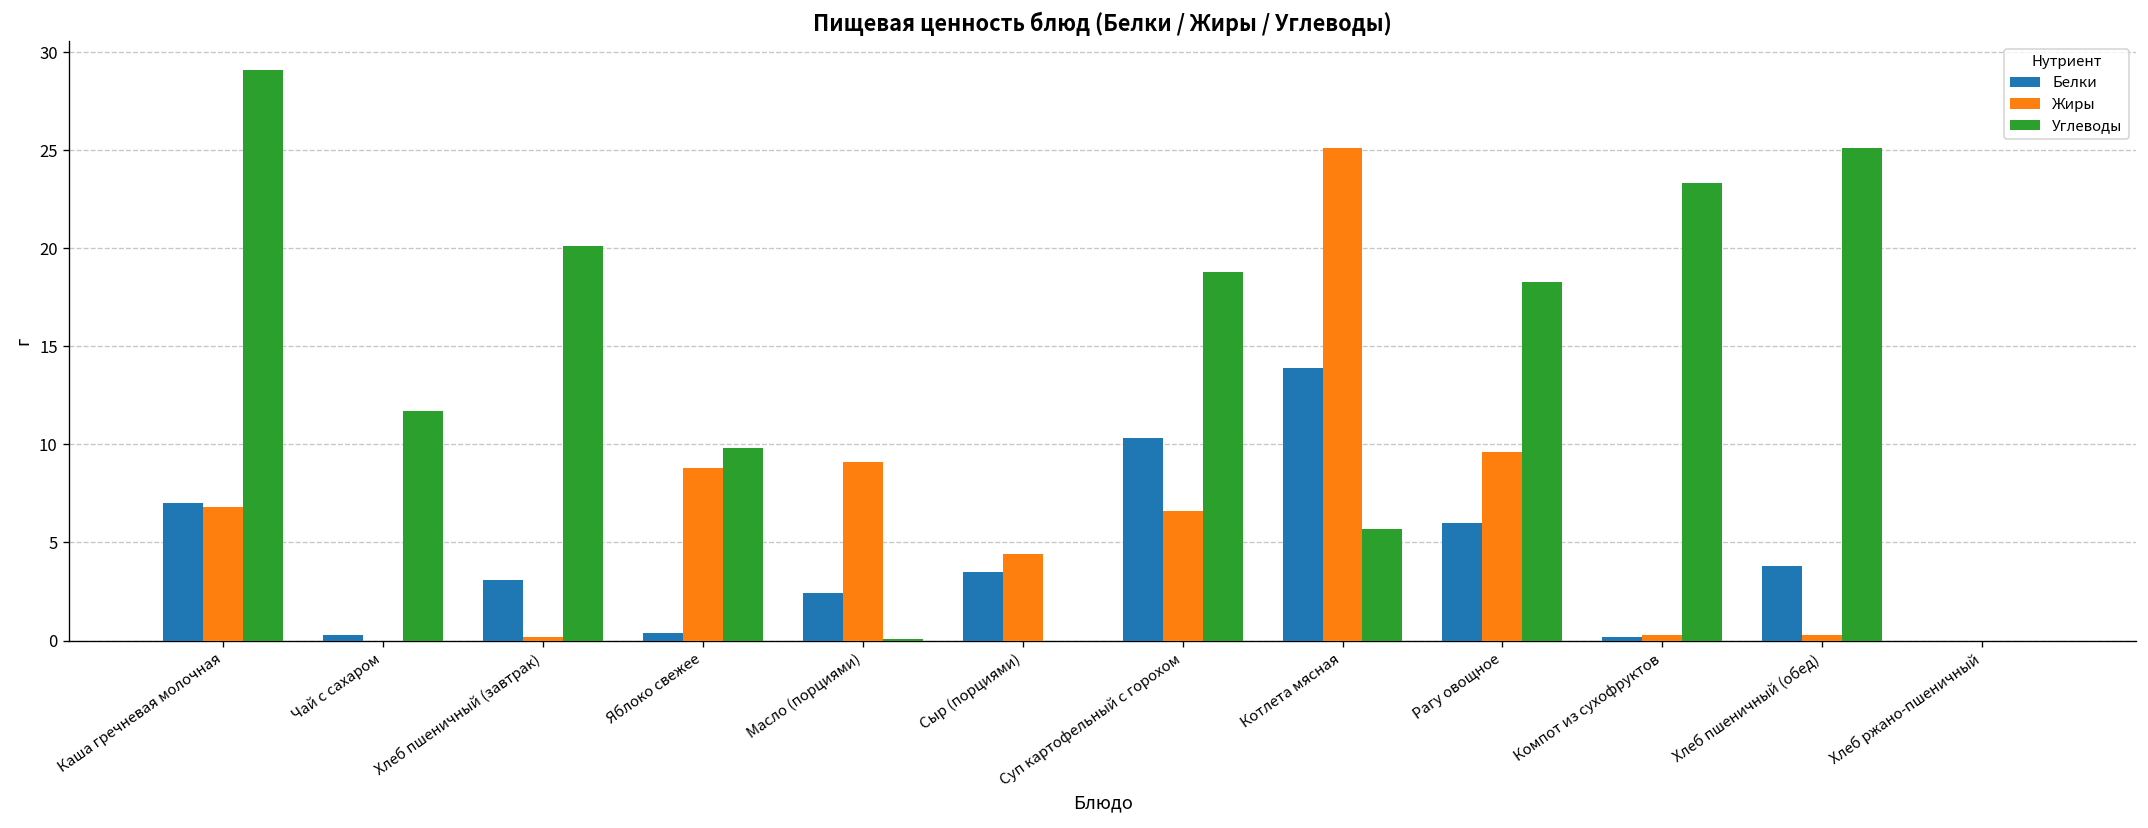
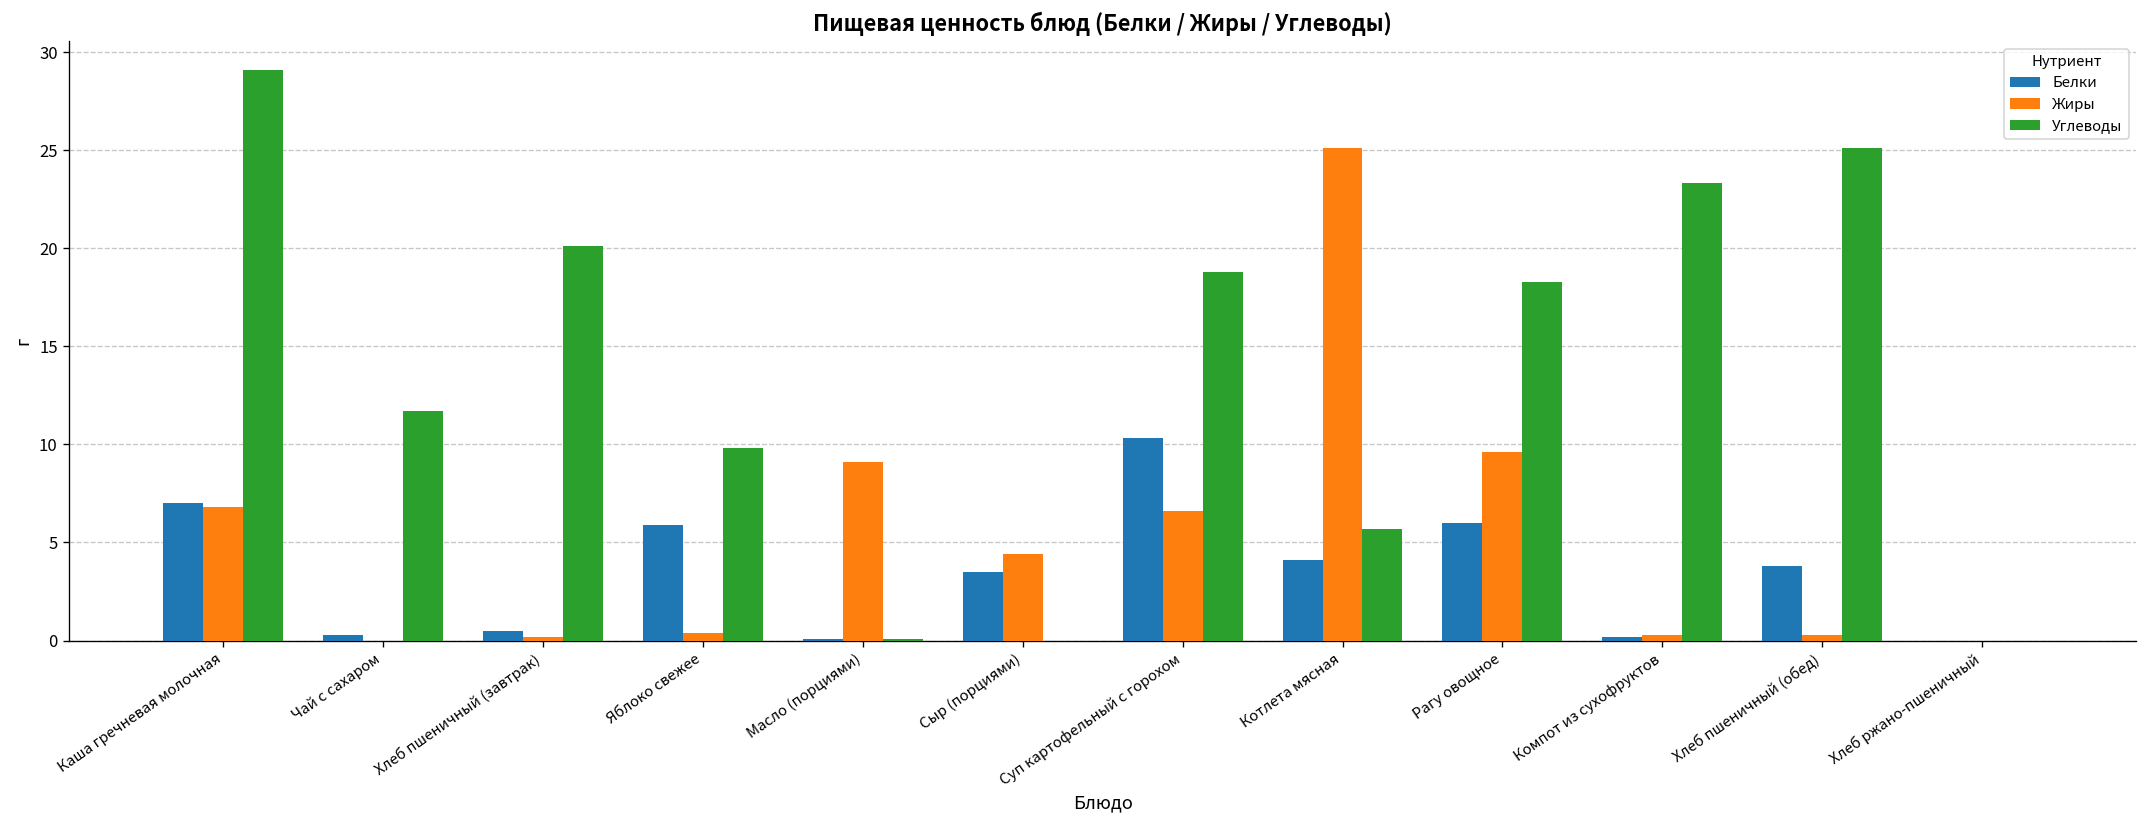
Белки, Хлеб пшеничный (завтрак): 3.1 -> 0.5
Белки, Яблоко свежее: 0.4 -> 5.9
Жиры, Яблоко свежее: 8.8 -> 0.4
Белки, Масло (порциями): 2.4 -> 0.1
Белки, Котлета мясная: 13.9 -> 4.1
